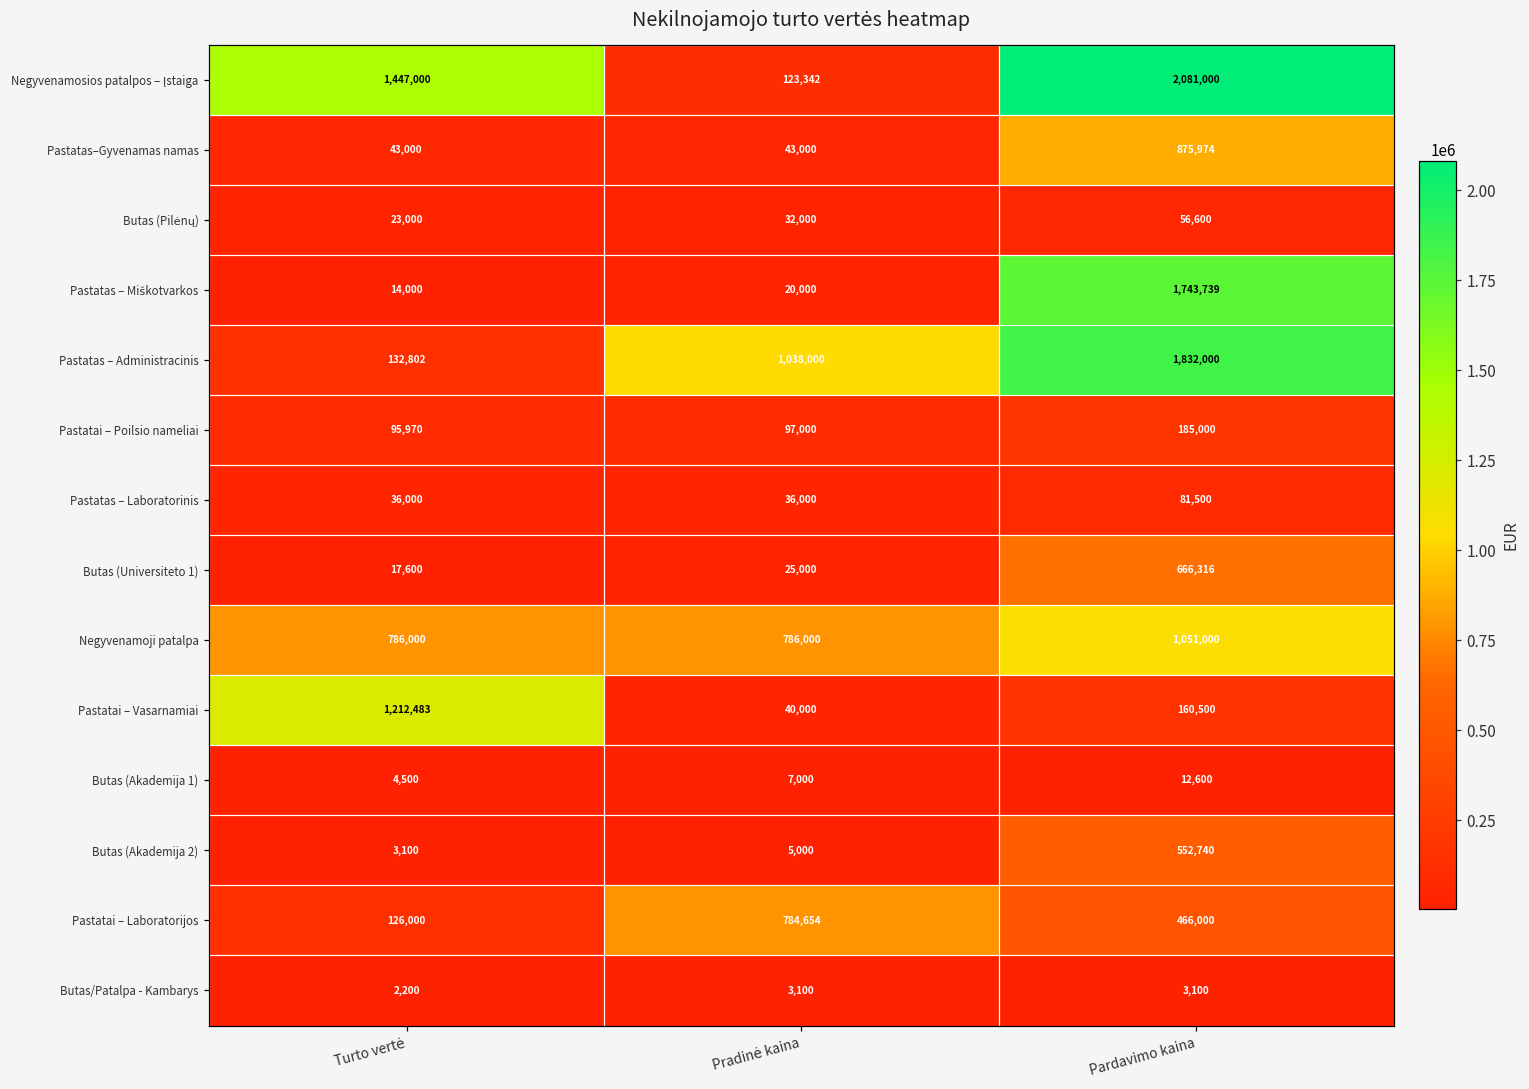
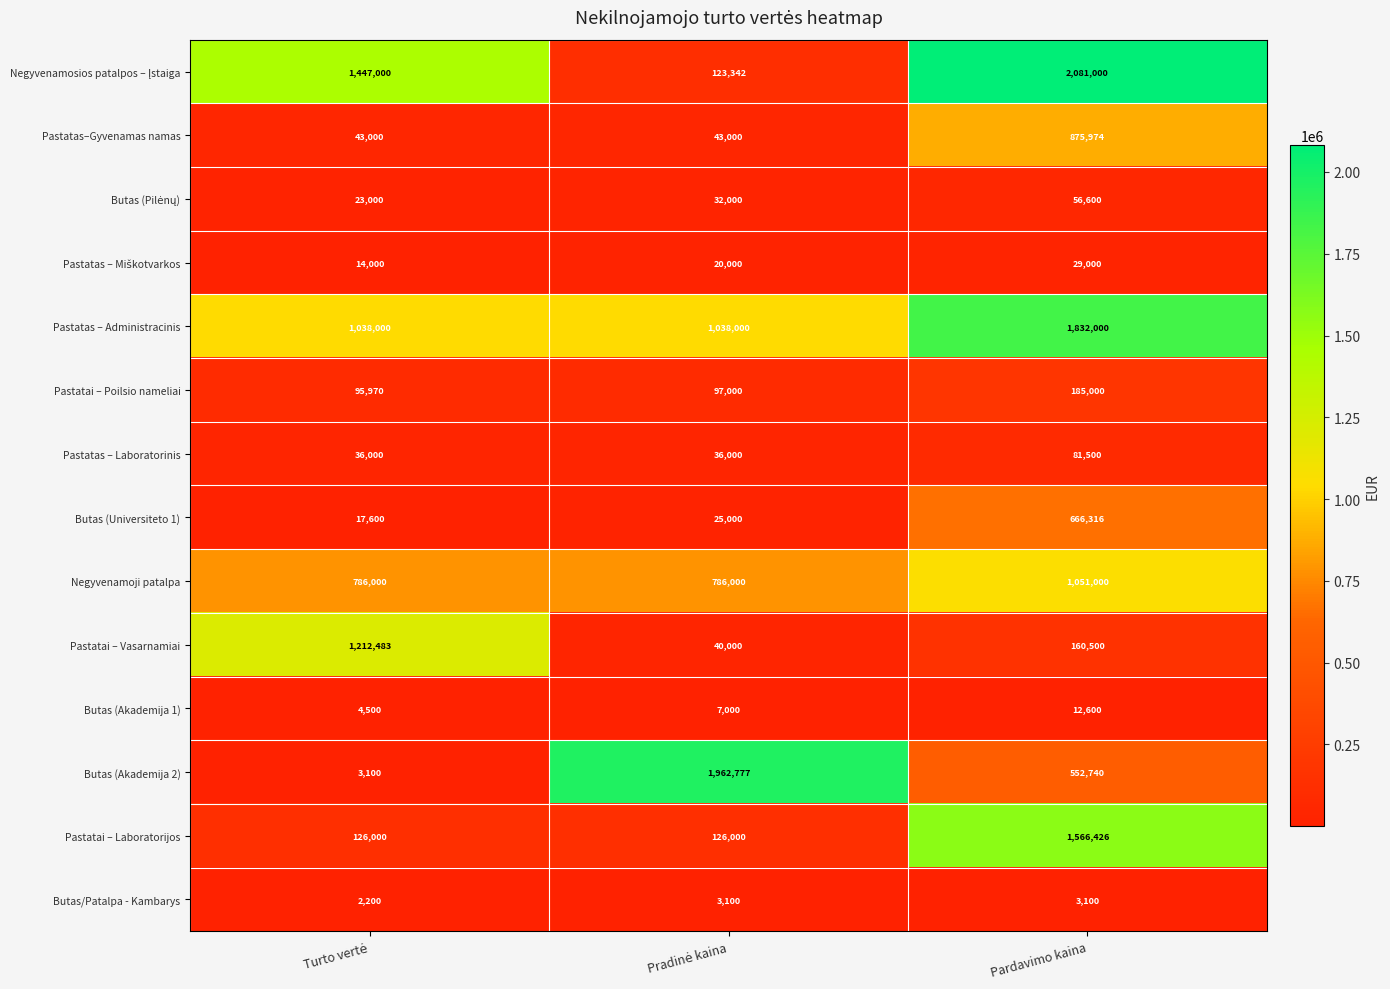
Pastatas – Miškotvarkos, Pardavimo kaina: 1,743,739 -> 29,000
Pastatas – Administracinis, Turto vertė: 132,802 -> 1,038,000
Butas (Akademija 2), Pradinė kaina: 5,000 -> 1,962,777
Pastatai – Laboratorijos, Pradinė kaina: 784,654 -> 126,000
Pastatai – Laboratorijos, Pardavimo kaina: 466,000 -> 1,566,426
